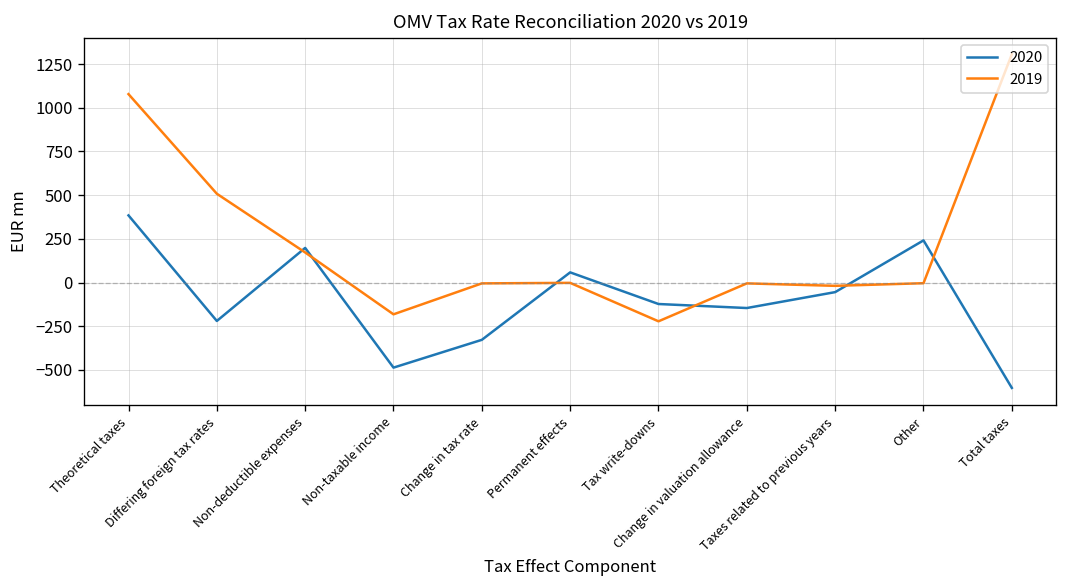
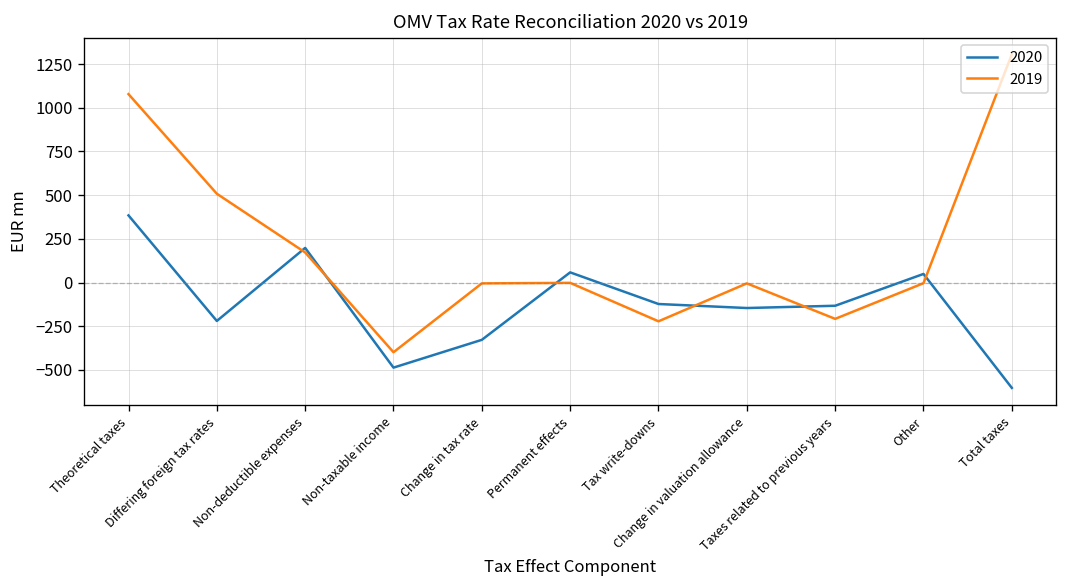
2019, Non-taxable income: -180 -> -400
2020, Taxes related to previous years: -60 -> -130
2019, Taxes related to previous years: -20 -> -210
2020, Other: 240 -> 50
